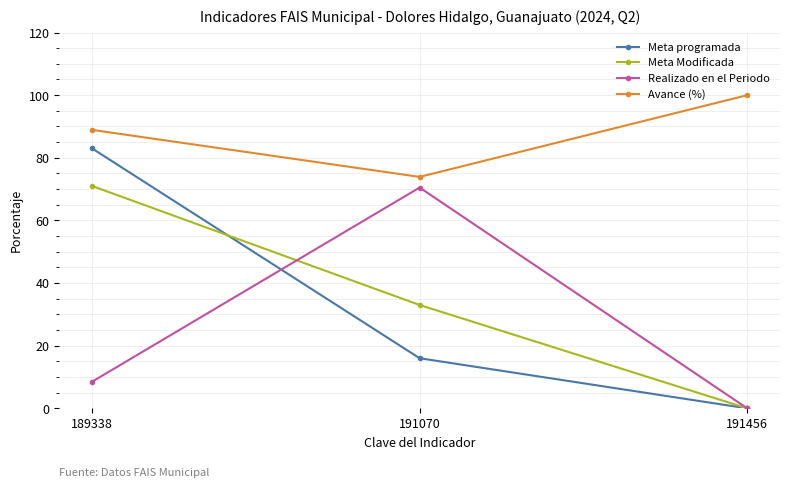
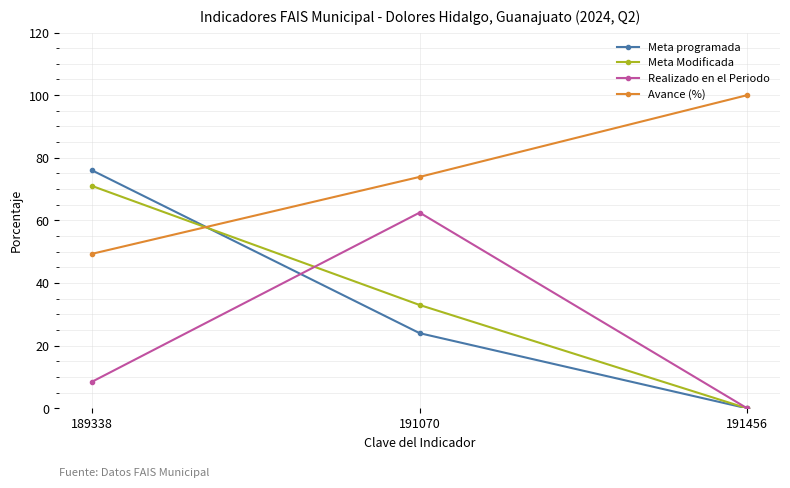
Meta programada, 189338: 83 -> 76
Avance (%), 189338: 89 -> 49
Meta programada, 191070: 16 -> 24
Realizado en el Periodo, 191070: 71 -> 63
